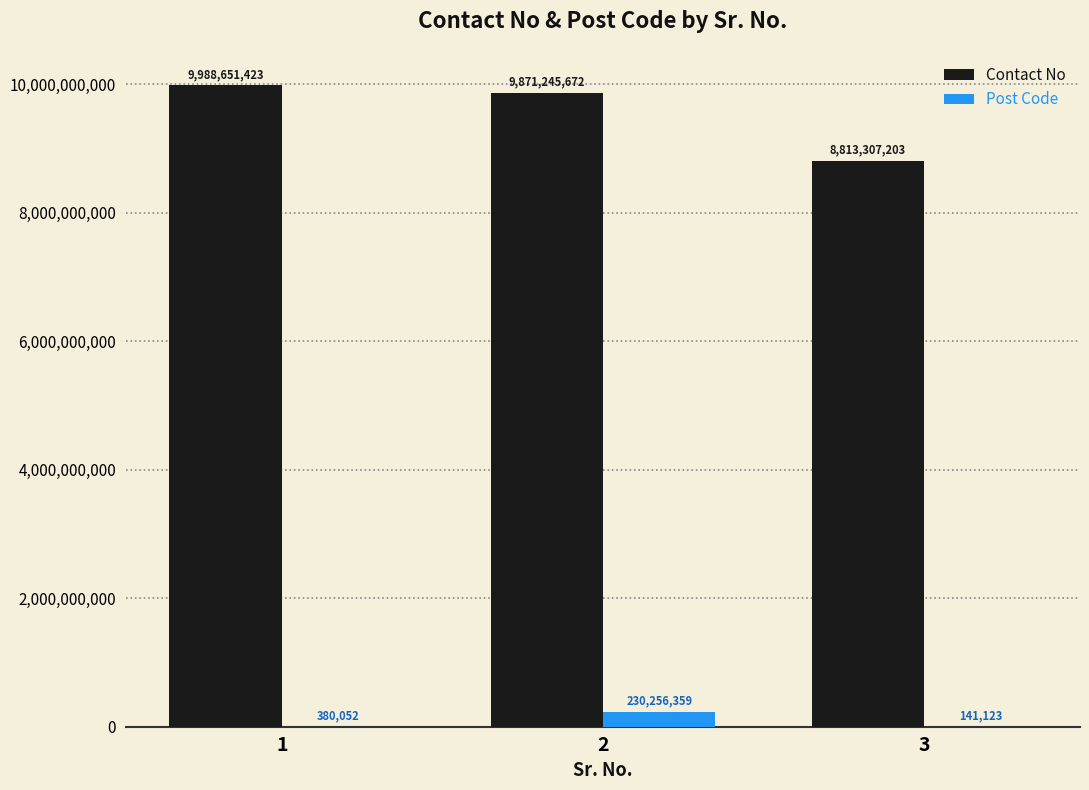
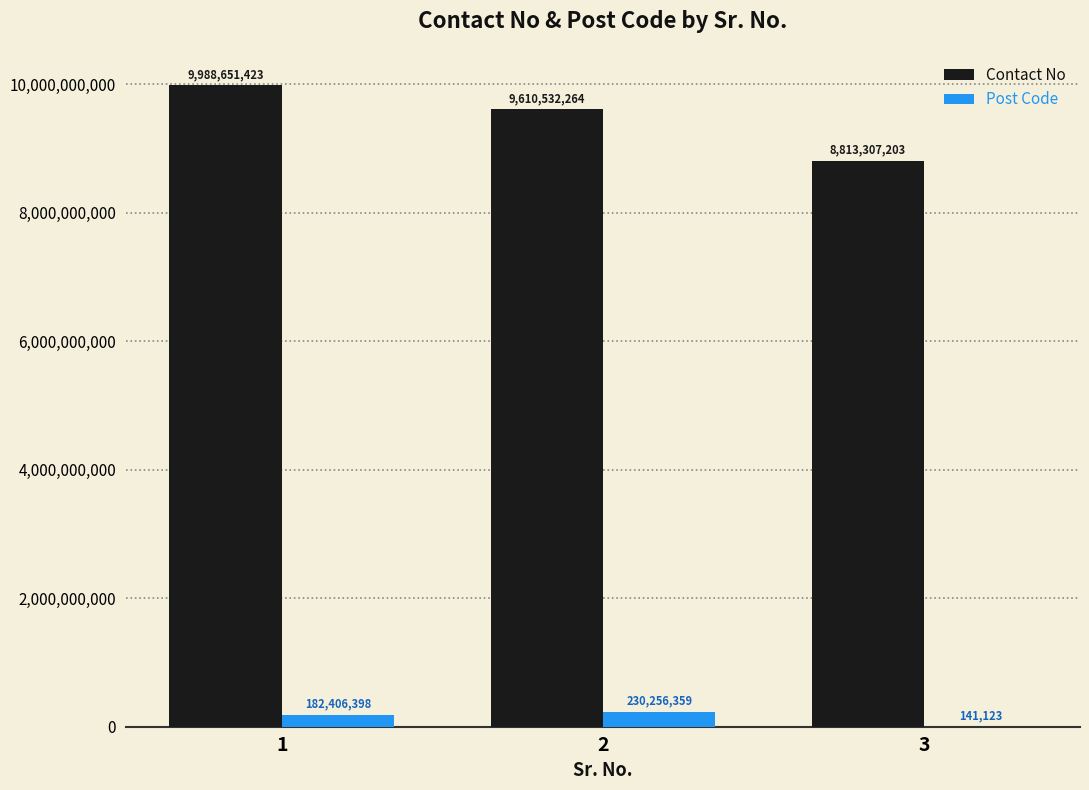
Post Code, 1: 380,052 -> 182,406,398
Contact No, 2: 9,871,245,672 -> 9,610,532,264
